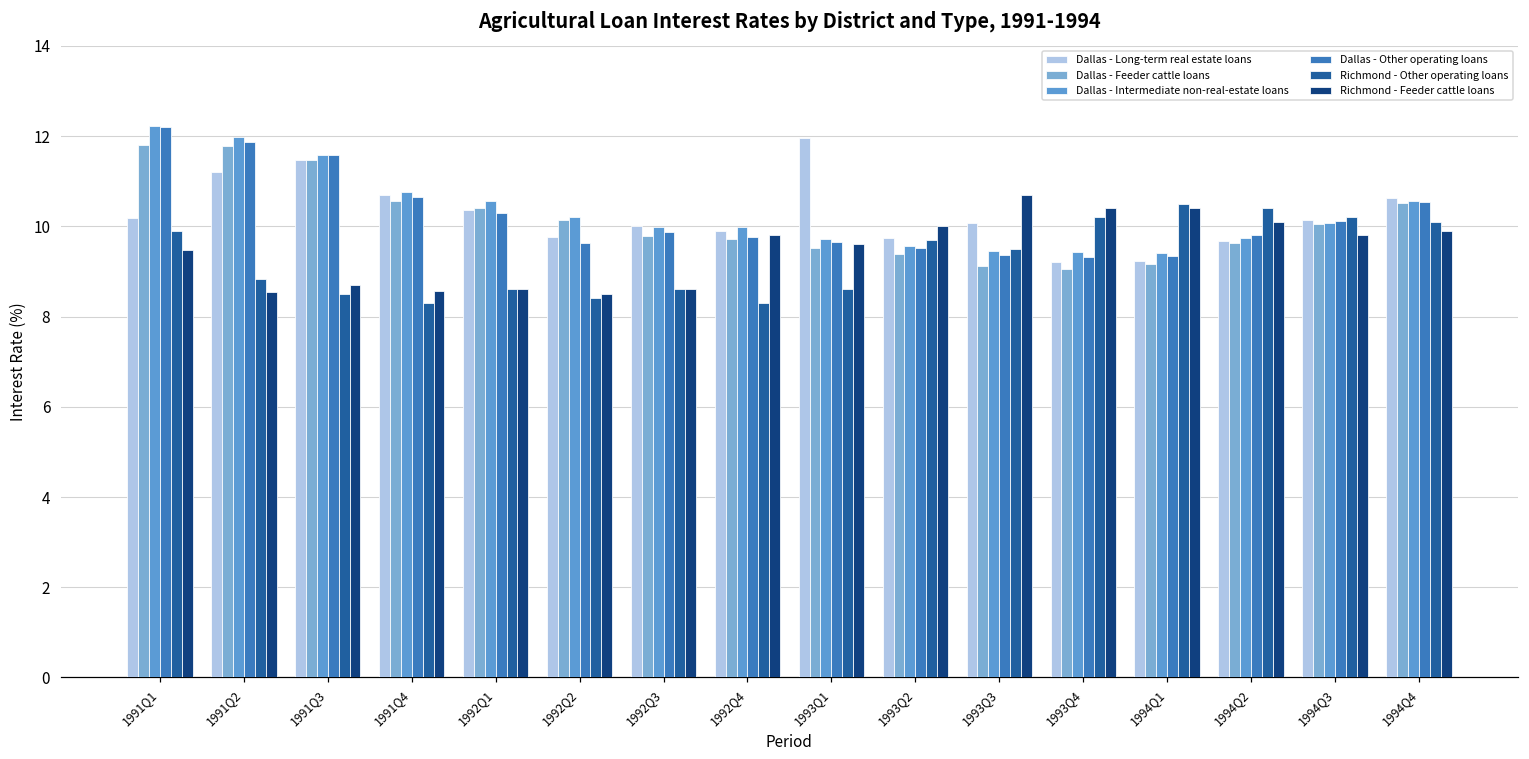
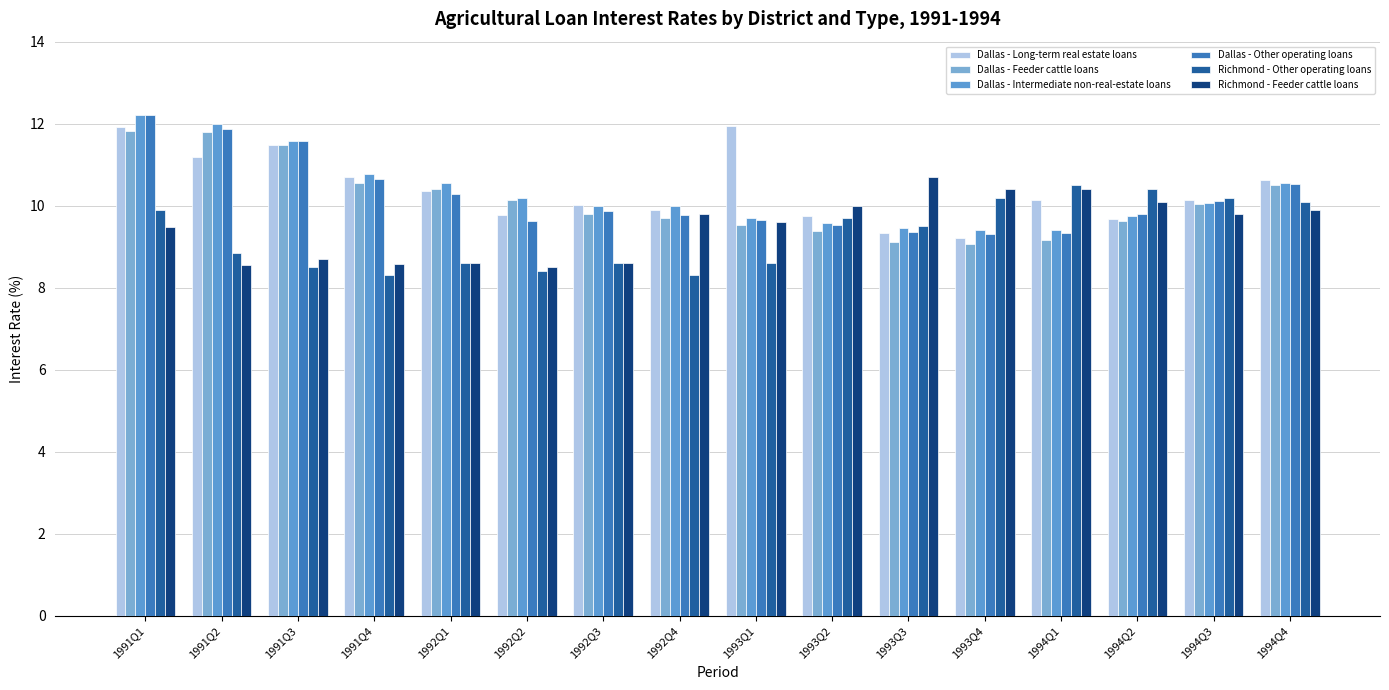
Dallas - Long-term real estate loans, 1991Q1: 10.2 -> 11.9
Dallas - Long-term real estate loans, 1993Q3: 10.1 -> 9.3
Dallas - Long-term real estate loans, 1994Q1: 9.2 -> 10.2
